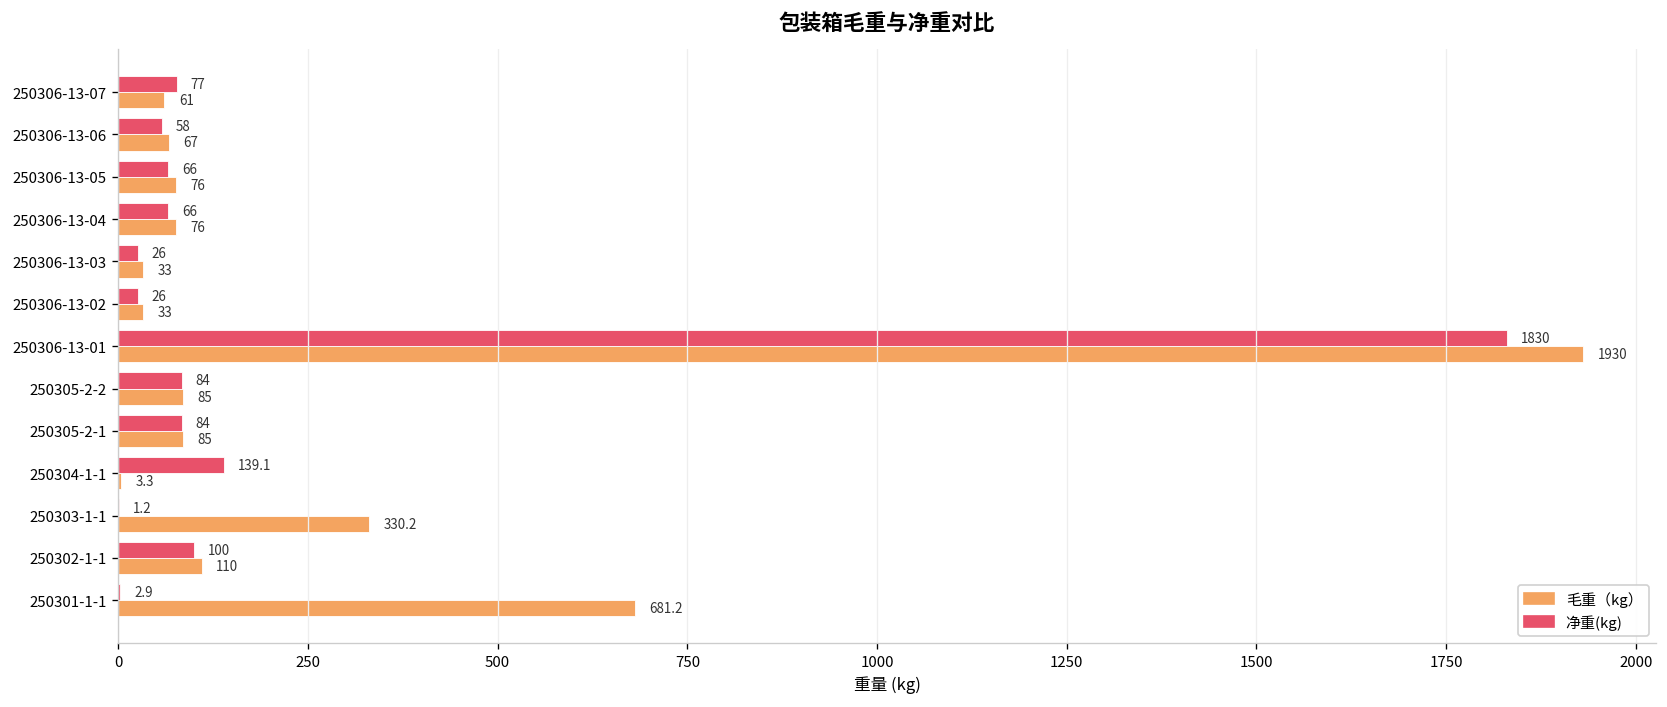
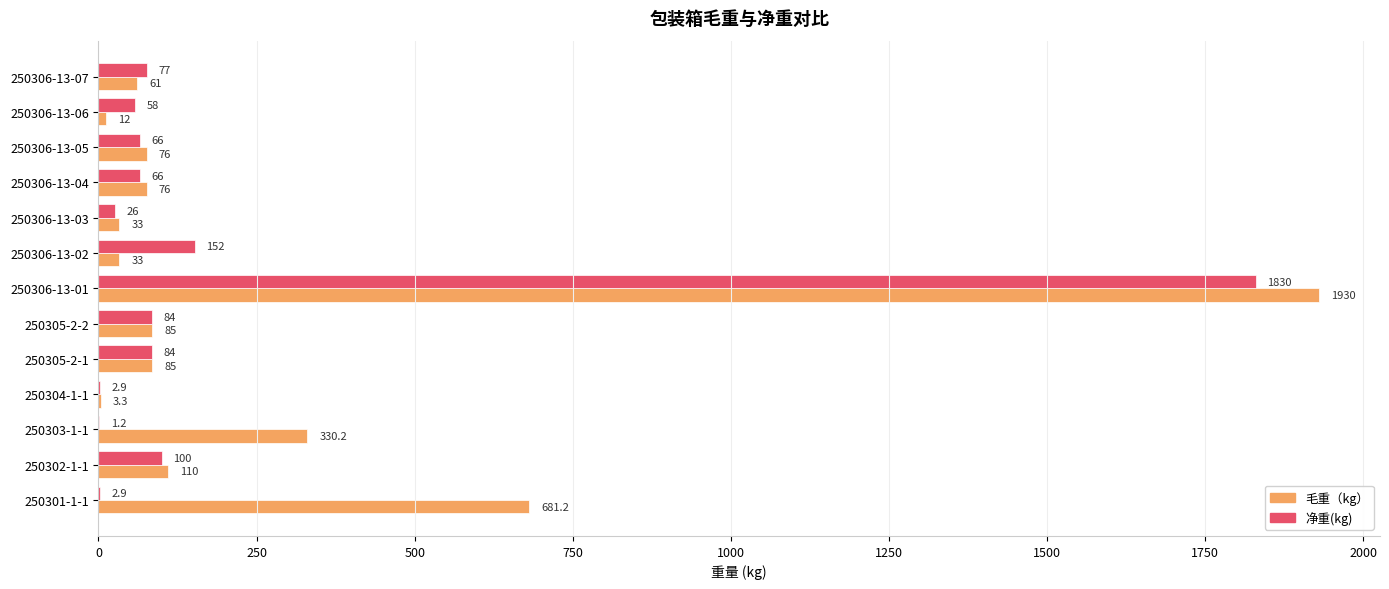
毛重（kg）, 250306-13-06: 67 -> 12
净重(kg), 250306-13-02: 26 -> 152
净重(kg), 250304-1-1: 139.1 -> 2.9
